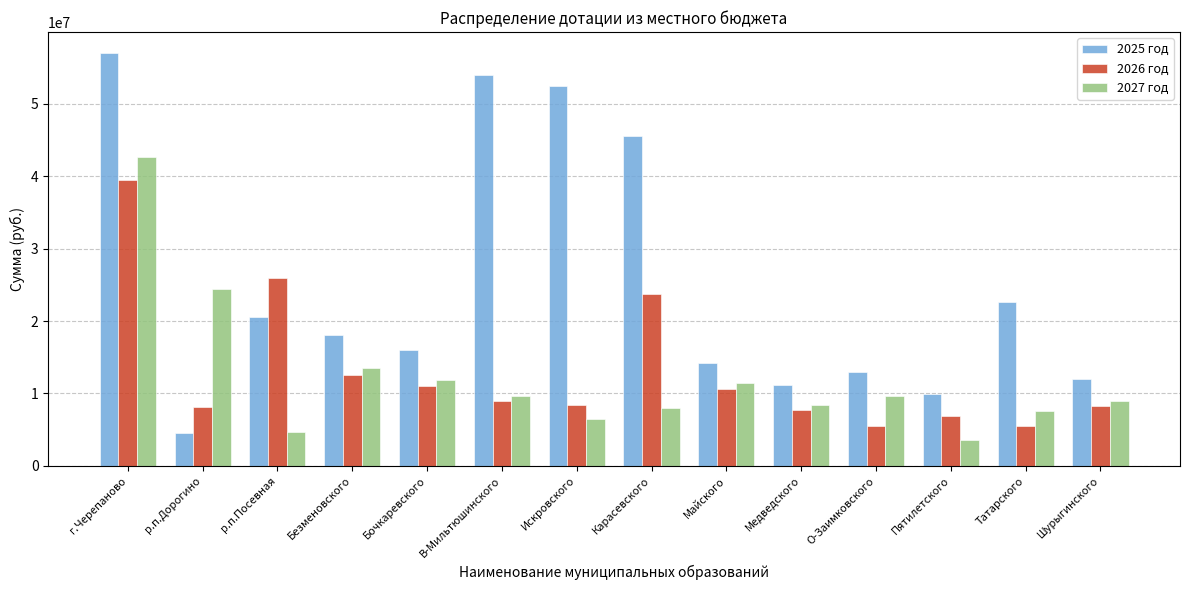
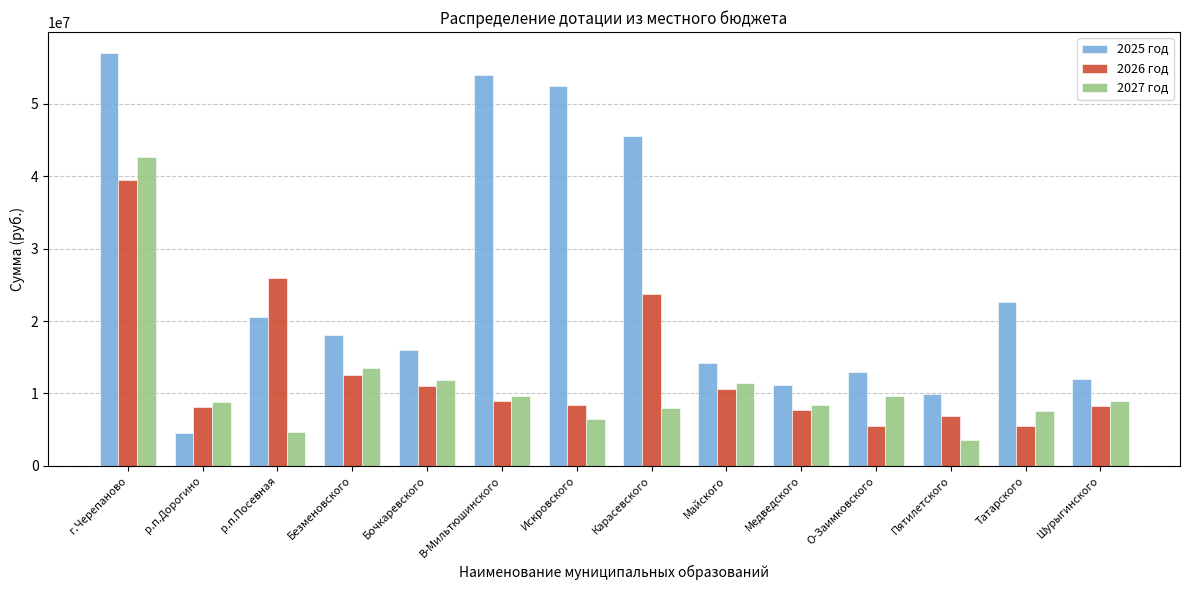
2027 год, р.п.Дорогино: 24000000 -> 9000000
